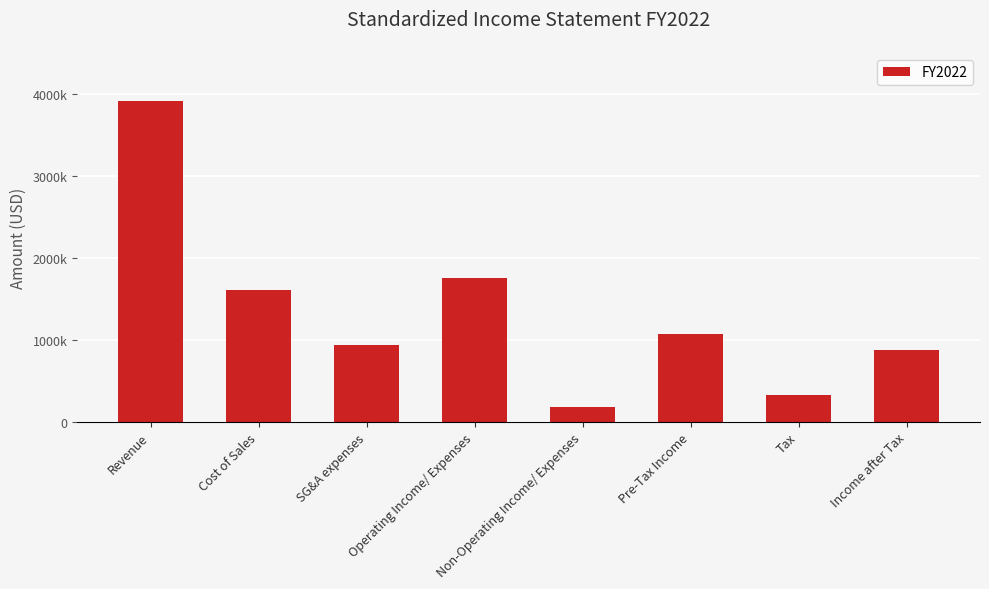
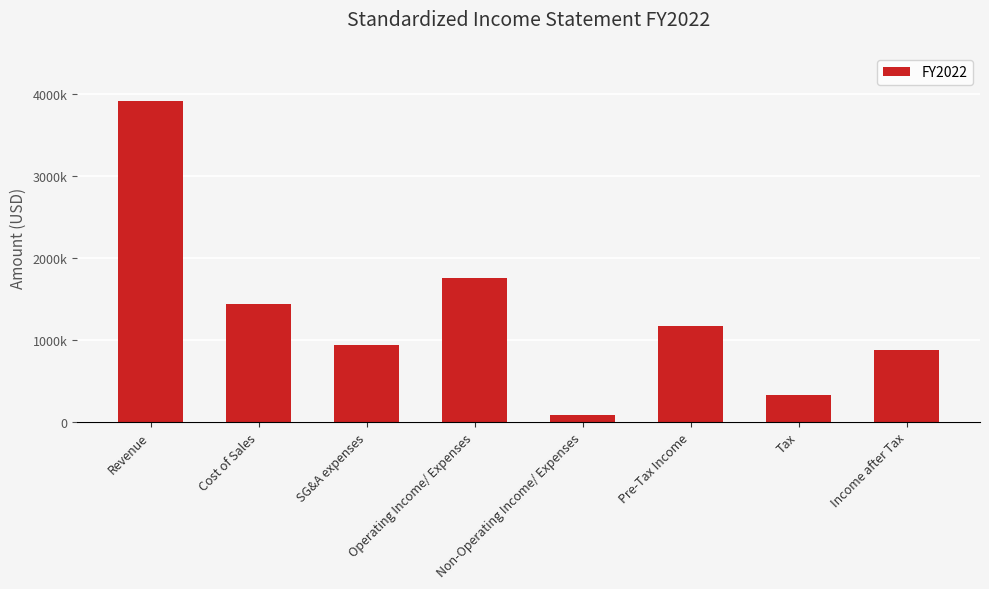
Cost of Sales: 1600000 -> 1400000
Non-Operating Income/ Expenses: 200000 -> 100000
Pre-Tax Income: 1100000 -> 1200000
